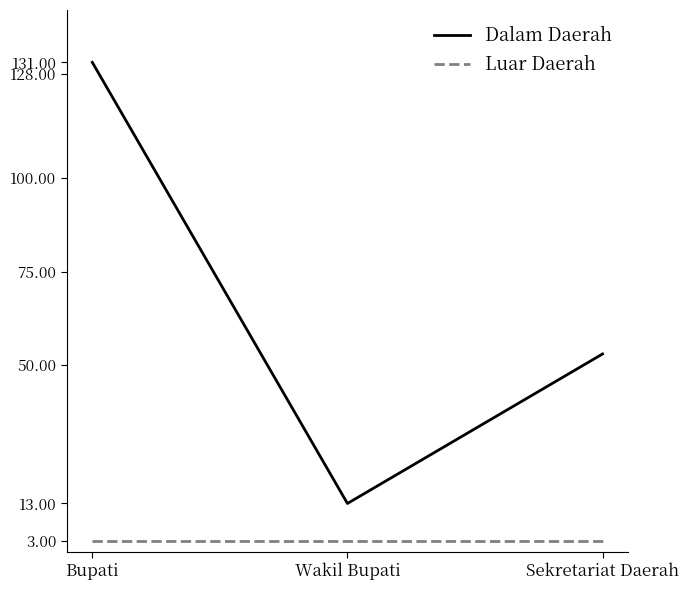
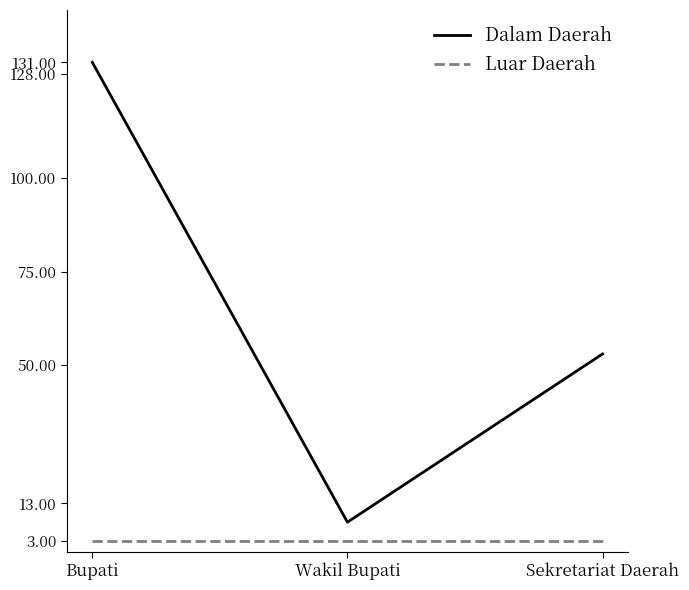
Dalam Daerah, Wakil Bupati: 13 -> 8
